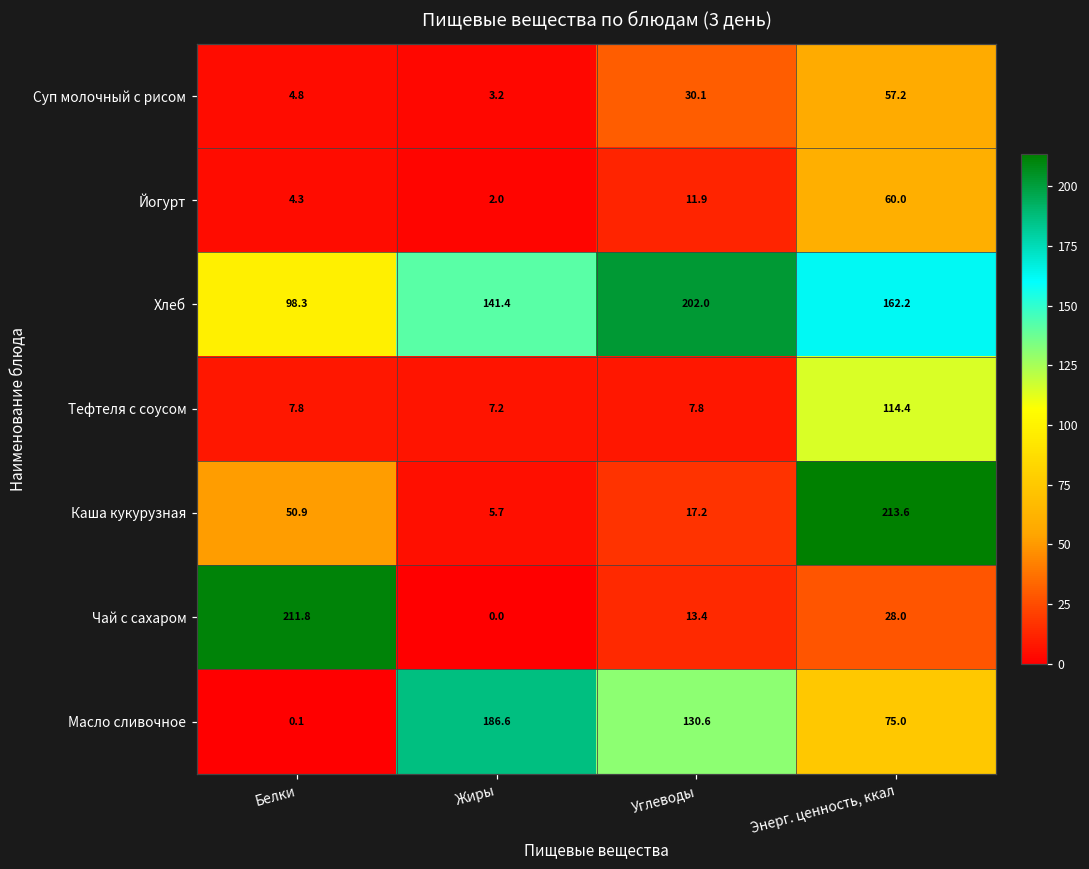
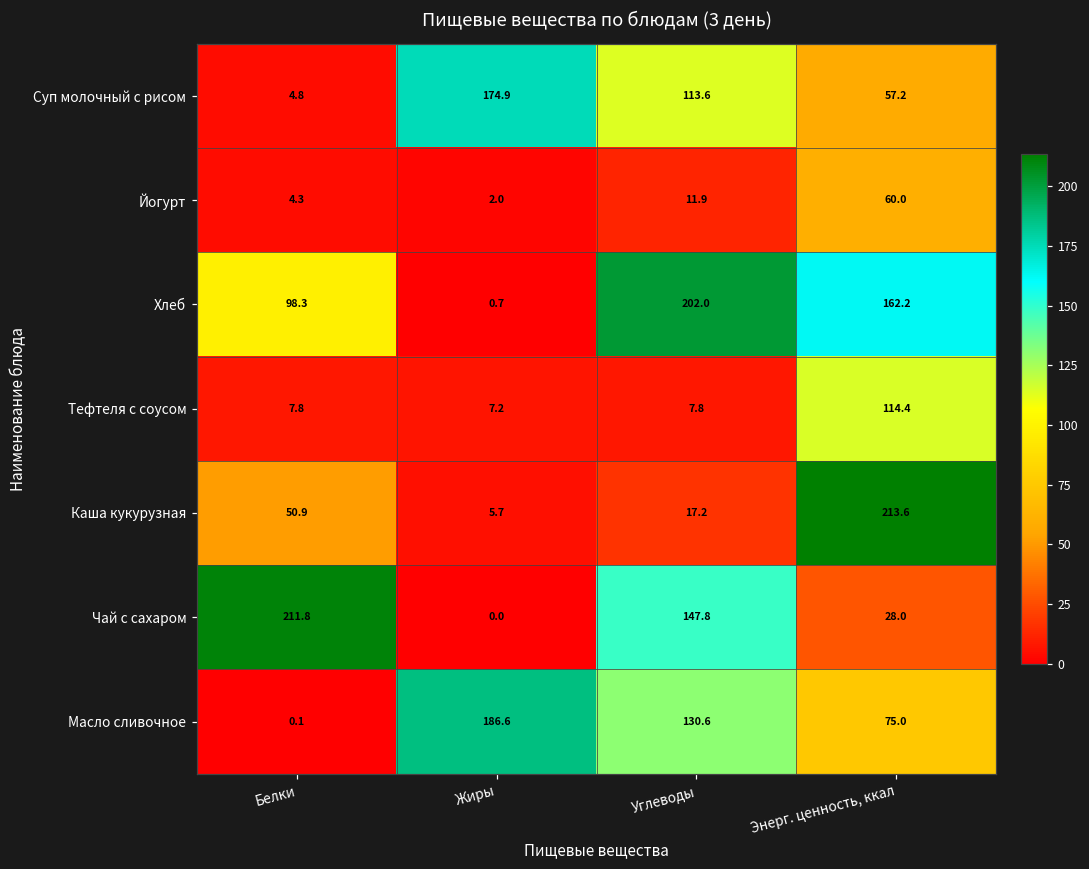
Суп молочный с рисом, Жиры: 3.2 -> 174.9
Суп молочный с рисом, Углеводы: 30.1 -> 113.6
Хлеб, Жиры: 141.4 -> 0.7
Чай с сахаром, Углеводы: 13.4 -> 147.8
